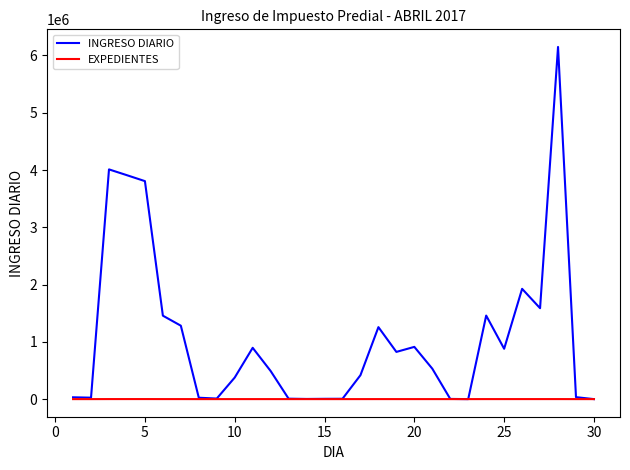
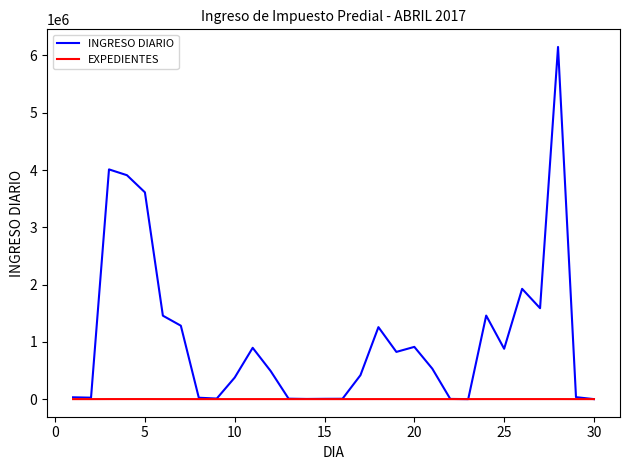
INGRESO DIARIO, 5: 3800000 -> 3600000
